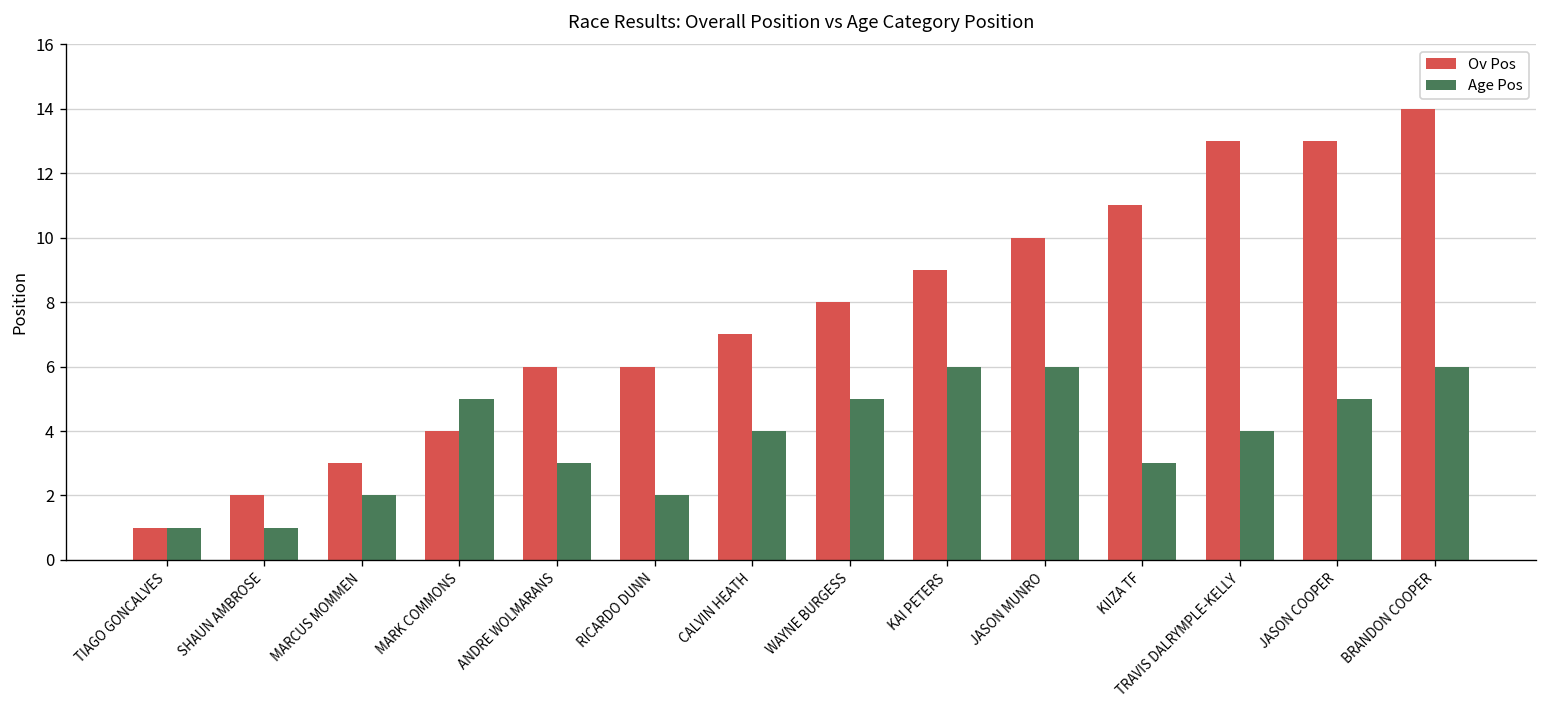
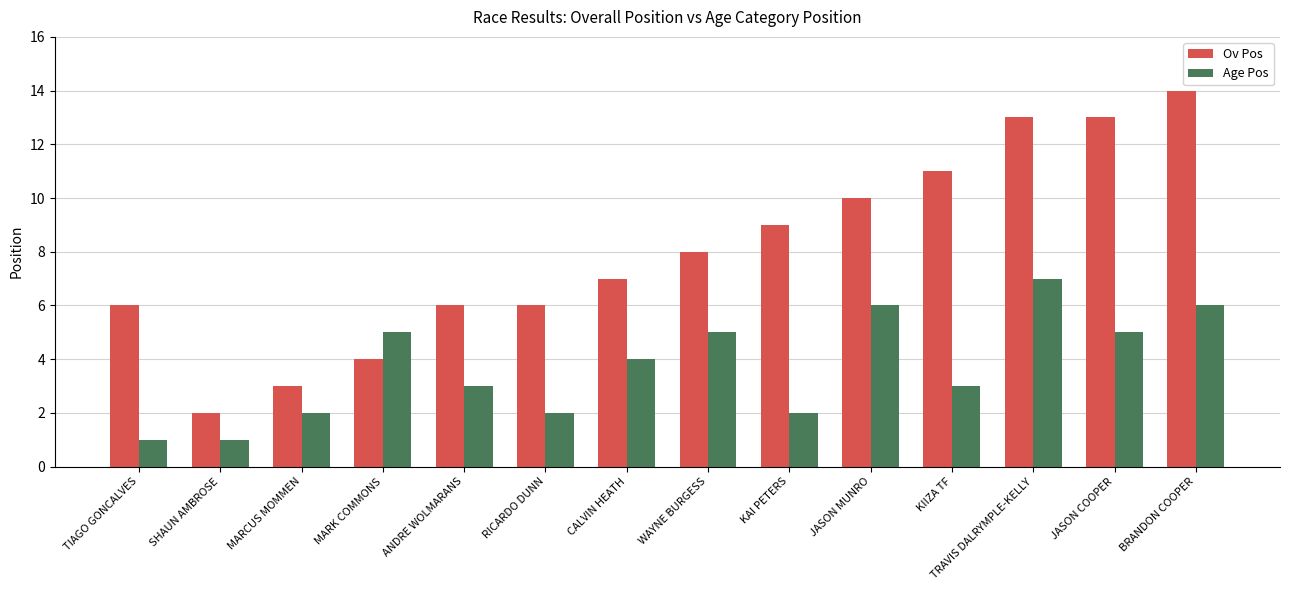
Ov Pos, TIAGO GONCALVES: 1 -> 6
Age Pos, KAI PETERS: 6 -> 2
Age Pos, TRAVIS DALRYMPLE-KELLY: 4 -> 7
